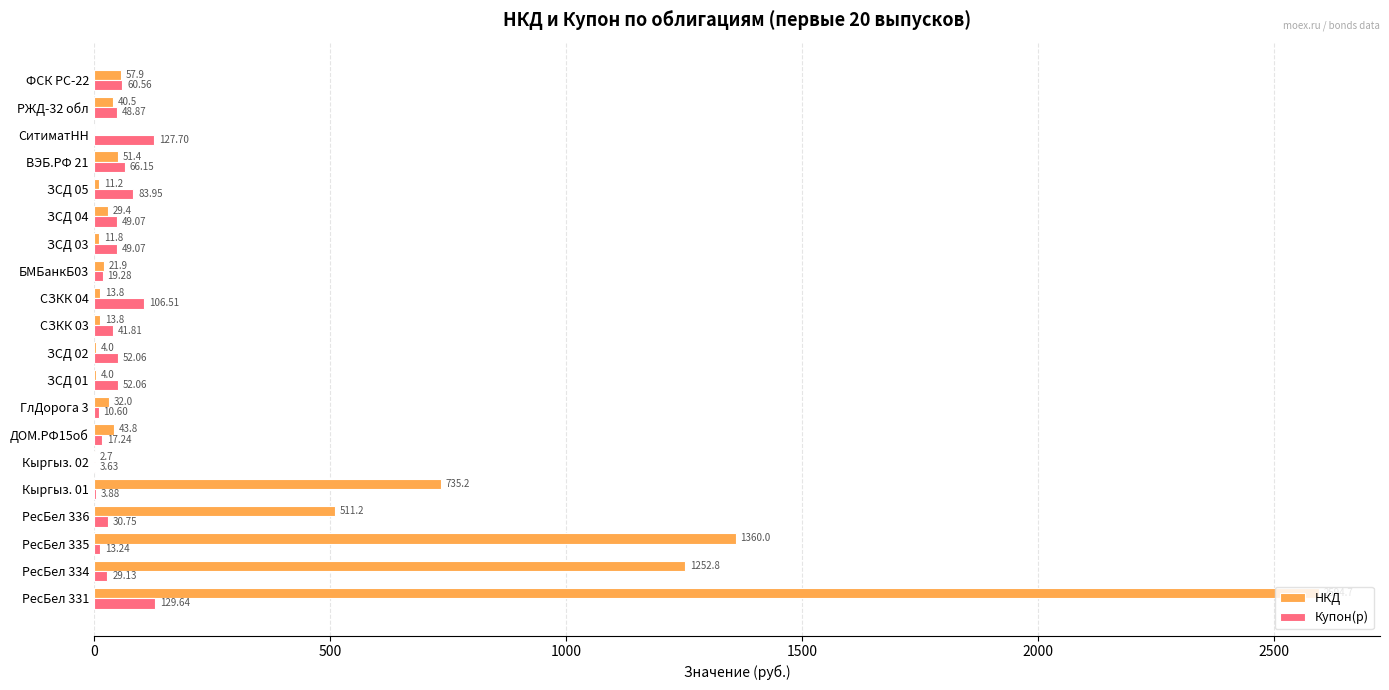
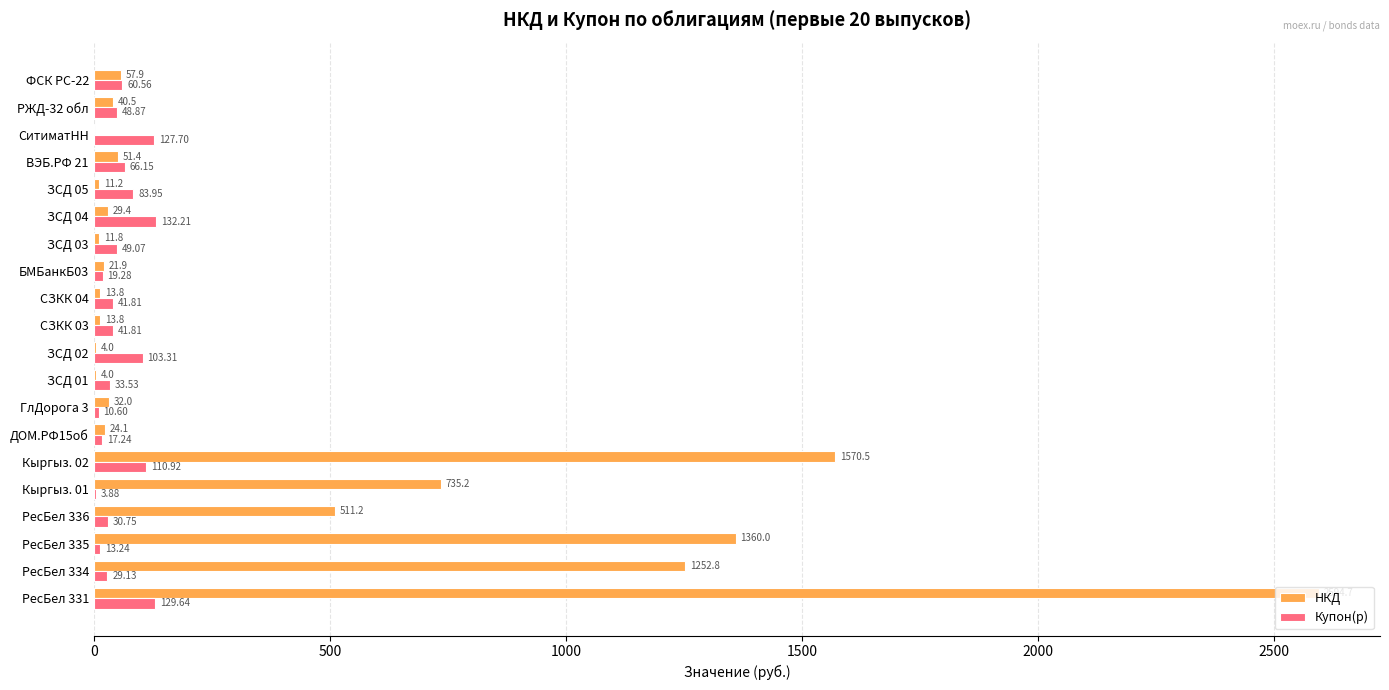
Купон(р), ЗСД 04: 49.07 -> 132.21
Купон(р), СЗКК 04: 106.51 -> 41.81
Купон(р), ЗСД 02: 52.06 -> 103.31
Купон(р), ЗСД 01: 52.06 -> 33.53
НКД, ДОМ.РФ15об: 43.8 -> 24.1
НКД, Кыргыз. 02: 2.7 -> 1570.5
Купон(р), Кыргыз. 02: 3.63 -> 110.92
